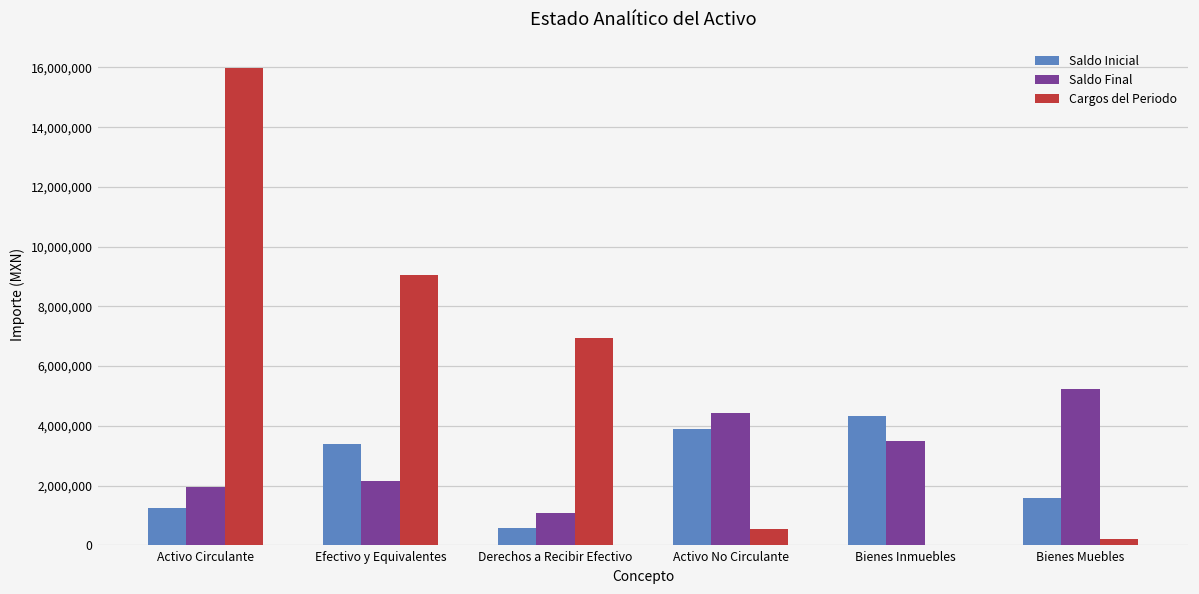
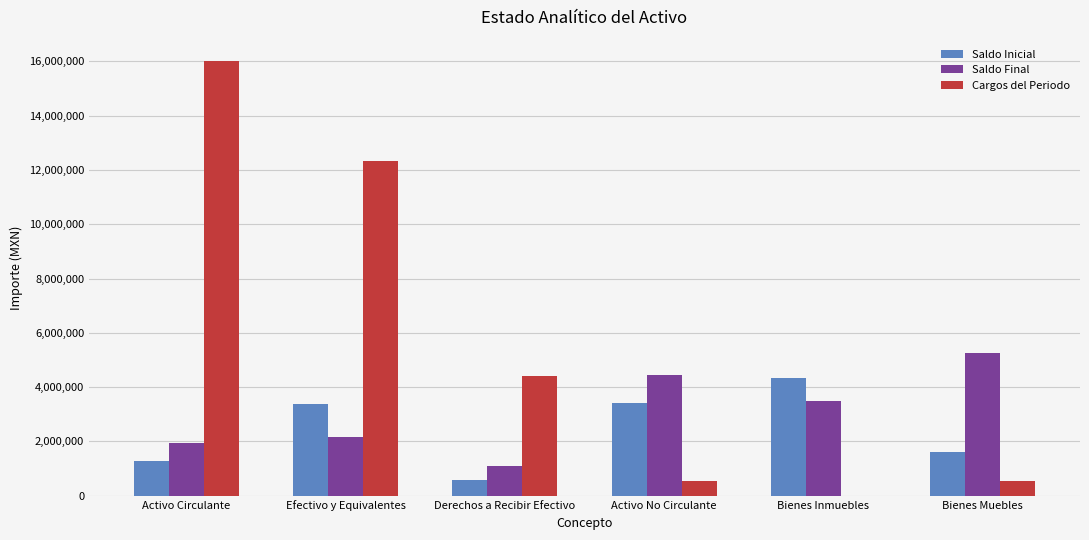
Cargos del Periodo, Efectivo y Equivalentes: 9,100,000 -> 12,300,000
Cargos del Periodo, Derechos a Recibir Efectivo: 6,900,000 -> 4,400,000
Saldo Inicial, Activo No Circulante: 3,900,000 -> 3,400,000
Cargos del Periodo, Bienes Muebles: 200,000 -> 600,000
